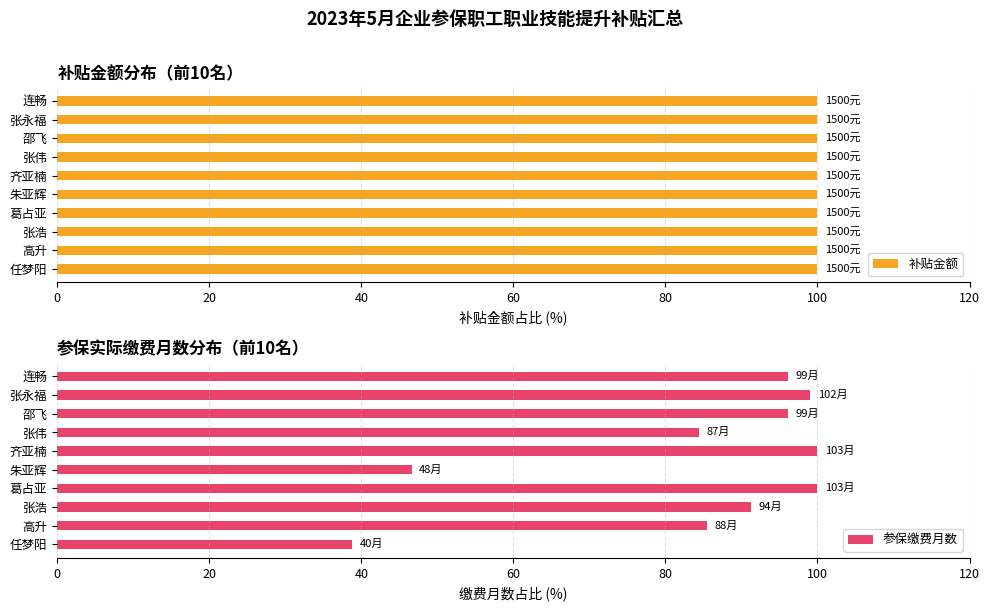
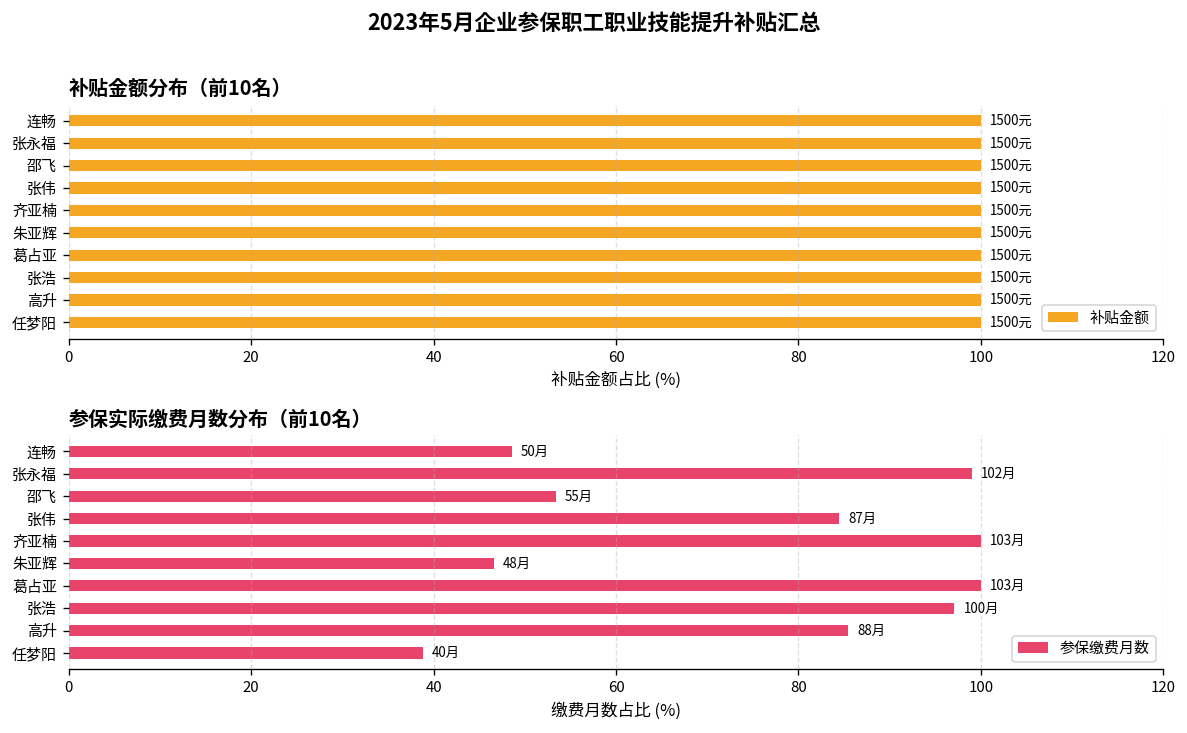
参保实际缴费月数分布（前10名）, 连畅: 99月 -> 50月
参保实际缴费月数分布（前10名）, 邵飞: 99月 -> 55月
参保实际缴费月数分布（前10名）, 张浩: 94月 -> 100月
